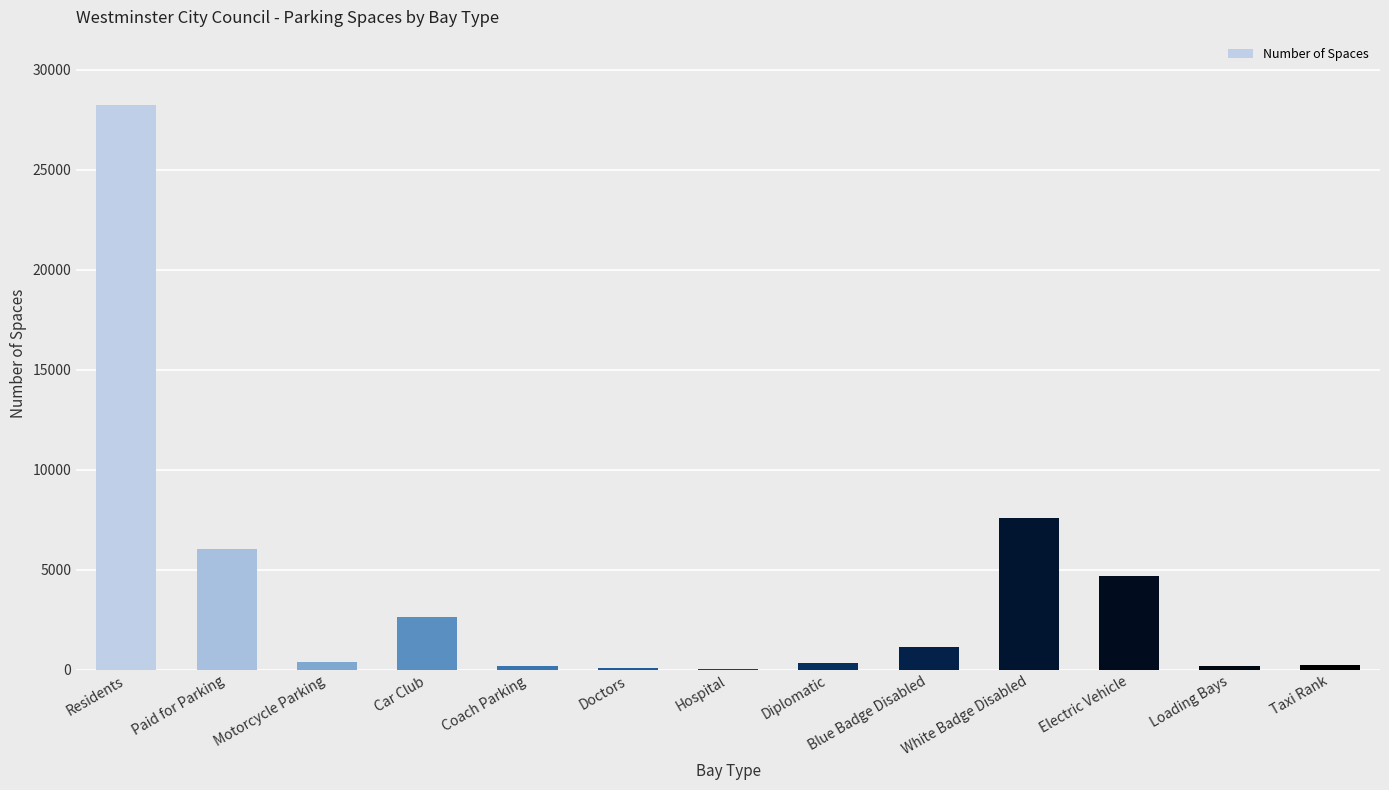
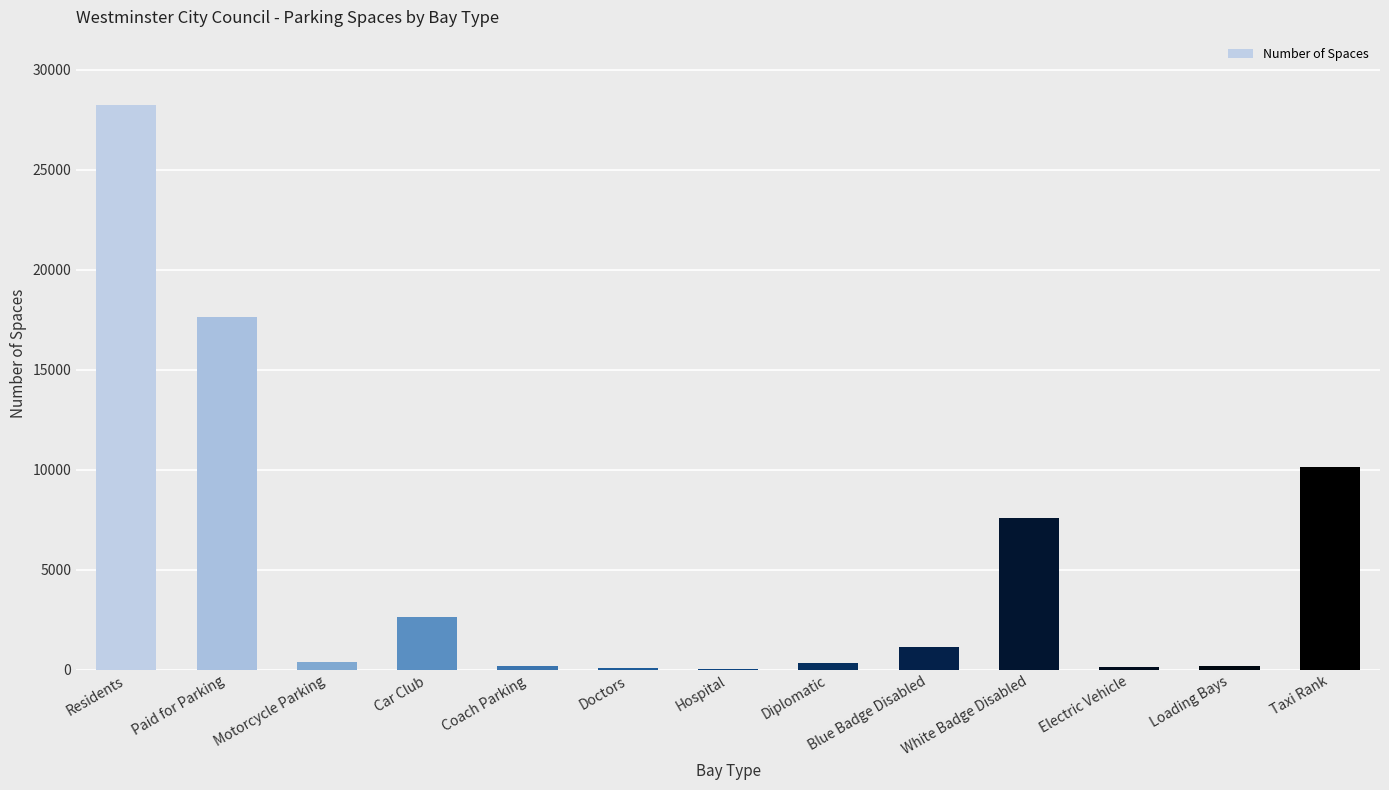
Paid for Parking: 6000 -> 17600
Electric Vehicle: 4700 -> 100
Taxi Rank: 300 -> 10200
